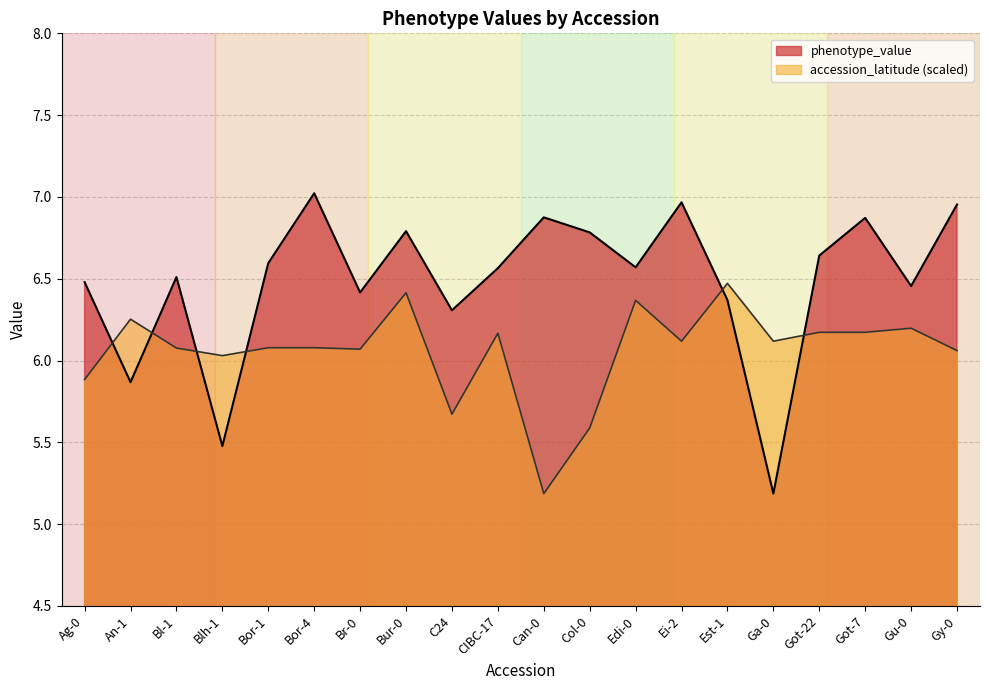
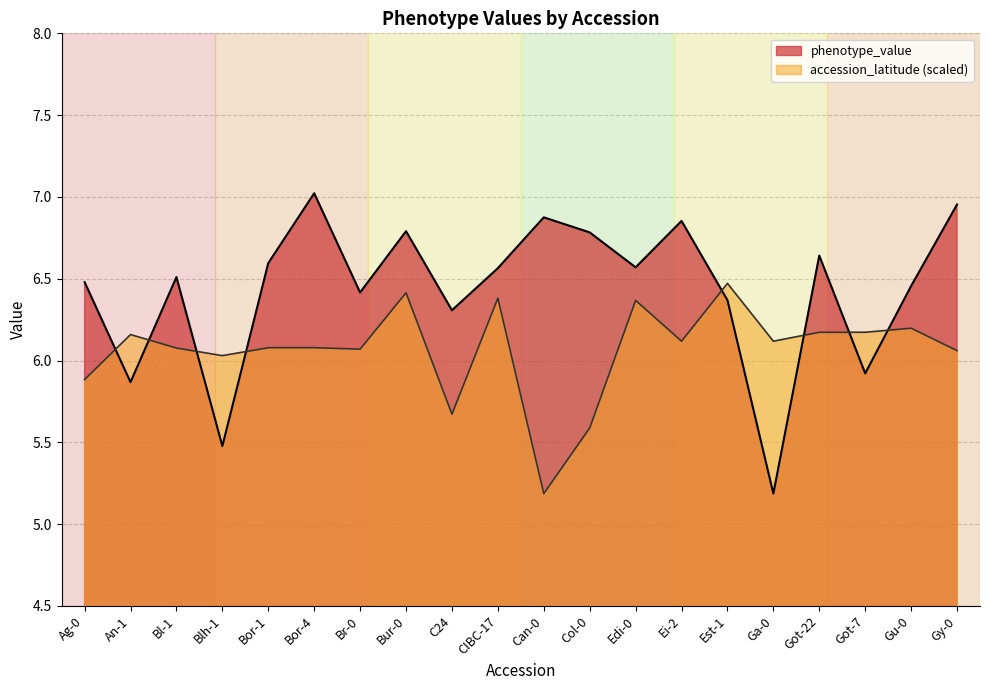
accession_latitude (scaled), An-1: 6.25 -> 6.16
accession_latitude (scaled), CIBC-17: 6.17 -> 6.38
phenotype_value, Ei-2: 6.97 -> 6.85
phenotype_value, Got-7: 6.87 -> 5.92
